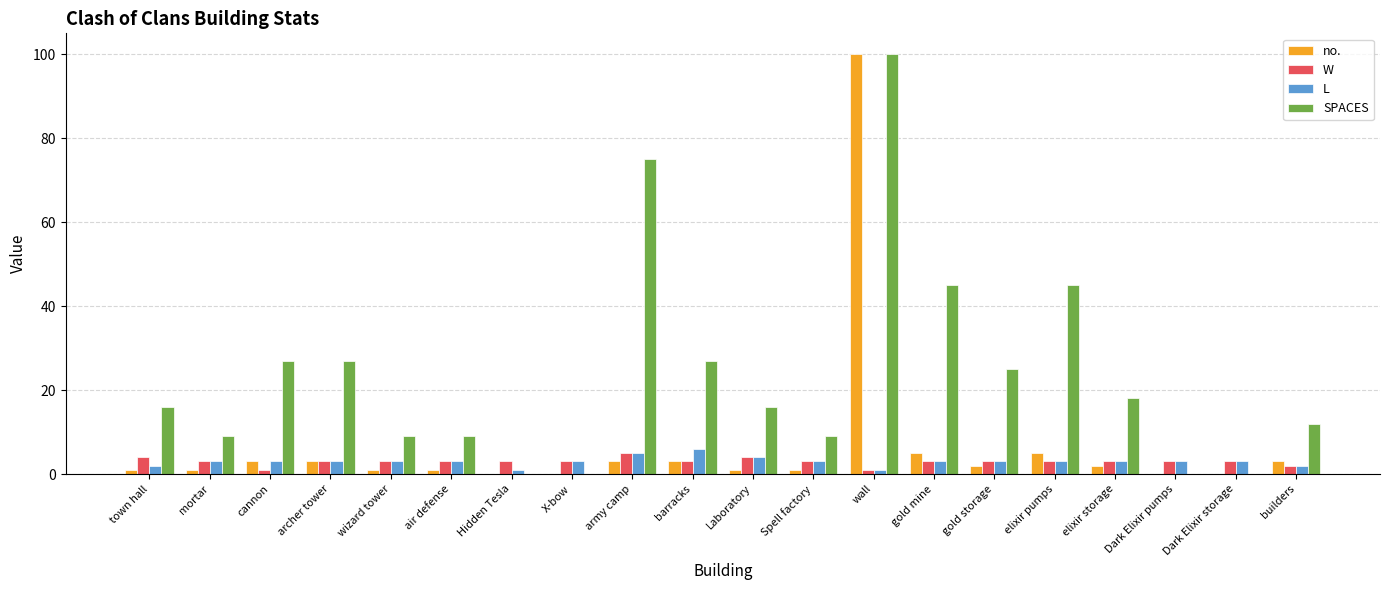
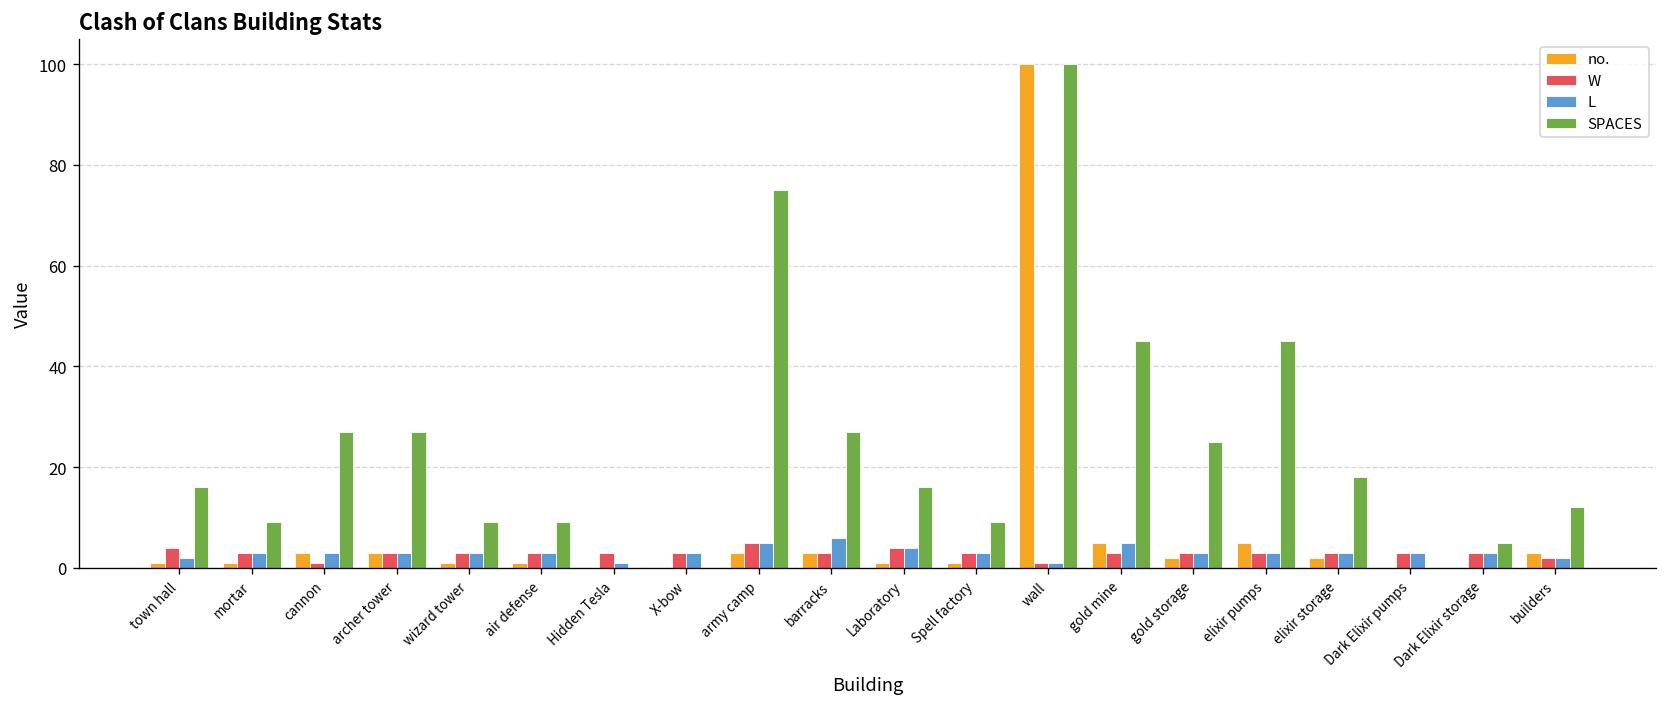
L, gold mine: 3 -> 5
SPACES, Dark Elixir storage: 0 -> 5
